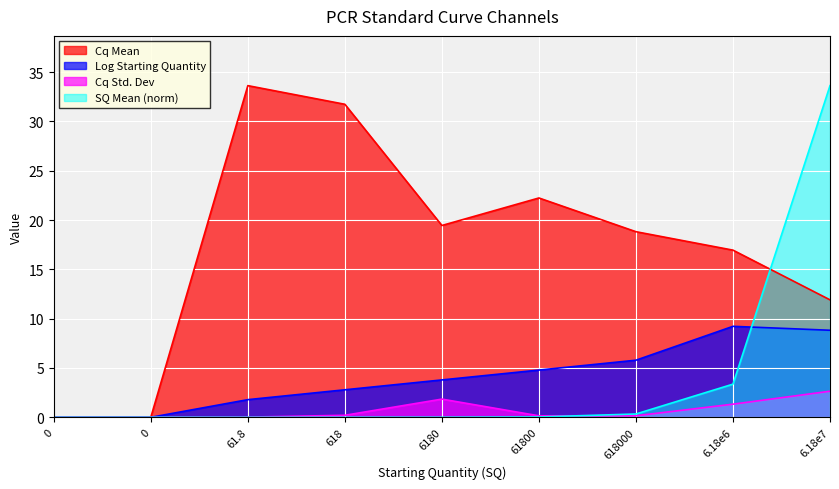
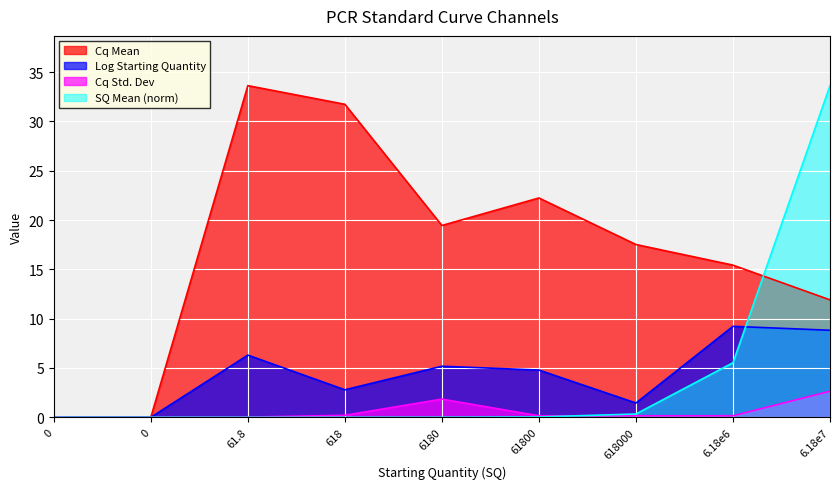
Log Starting Quantity, 61.8: 2 -> 6
Log Starting Quantity, 6180: 4 -> 5
Cq Mean, 618000: 19 -> 18
Log Starting Quantity, 618000: 6 -> 1
Cq Mean, 6.18e6: 17 -> 15
Cq Std. Dev, 6.18e6: 1 -> 0
SQ Mean (norm), 6.18e6: 3 -> 6
